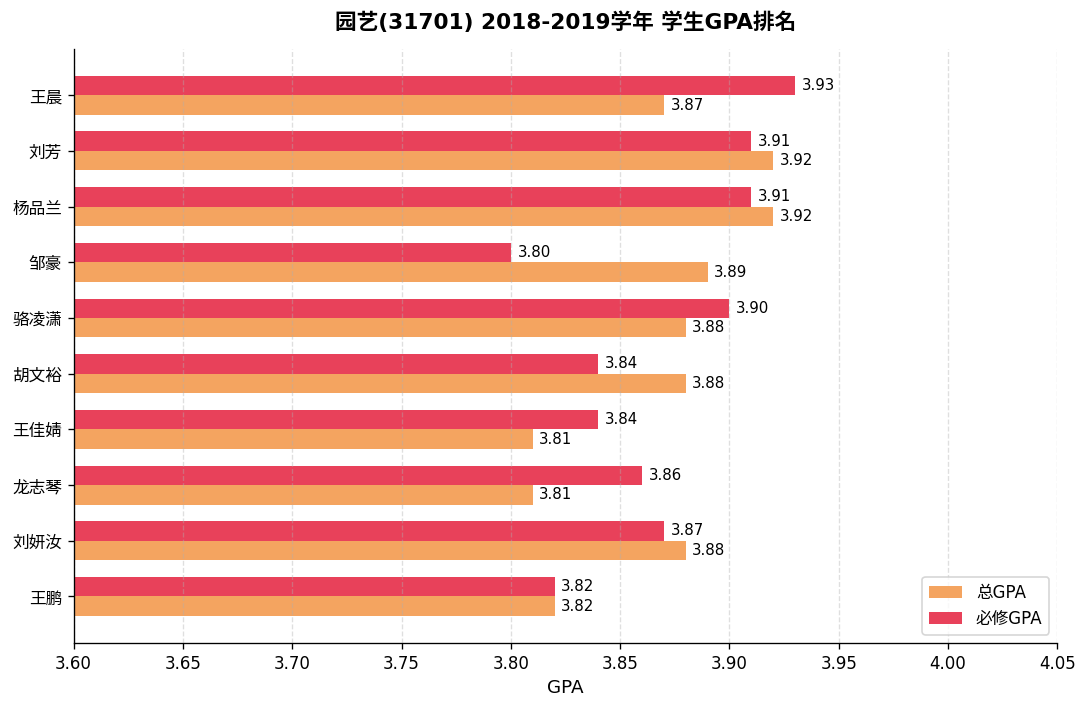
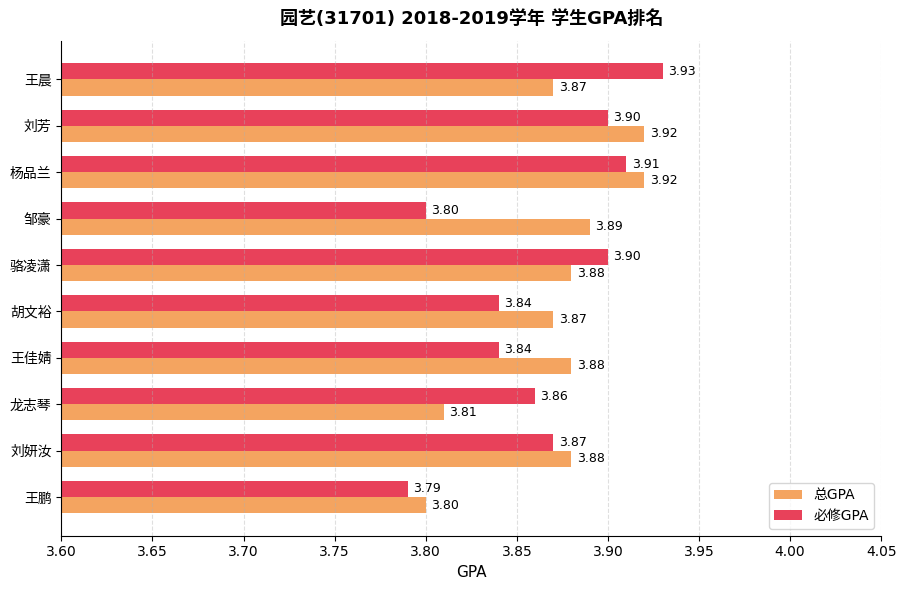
必修GPA, 刘芳: 3.91 -> 3.90
总GPA, 胡文裕: 3.88 -> 3.87
总GPA, 王佳婧: 3.81 -> 3.88
必修GPA, 王鹏: 3.82 -> 3.79
总GPA, 王鹏: 3.82 -> 3.80
